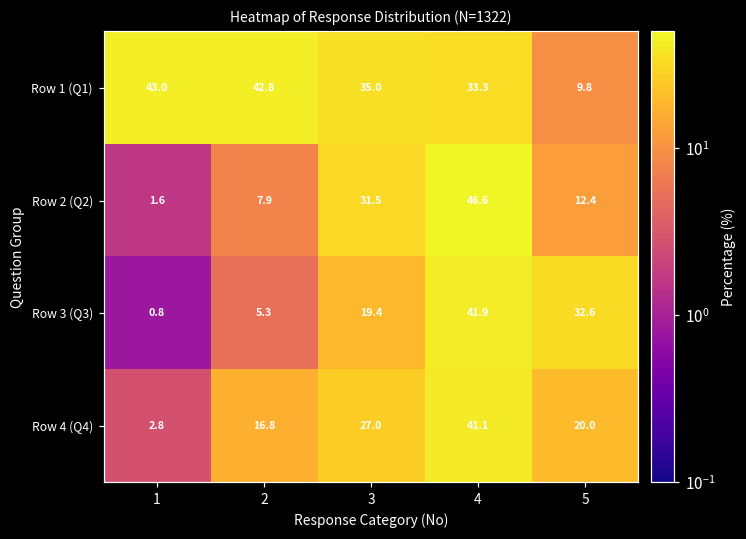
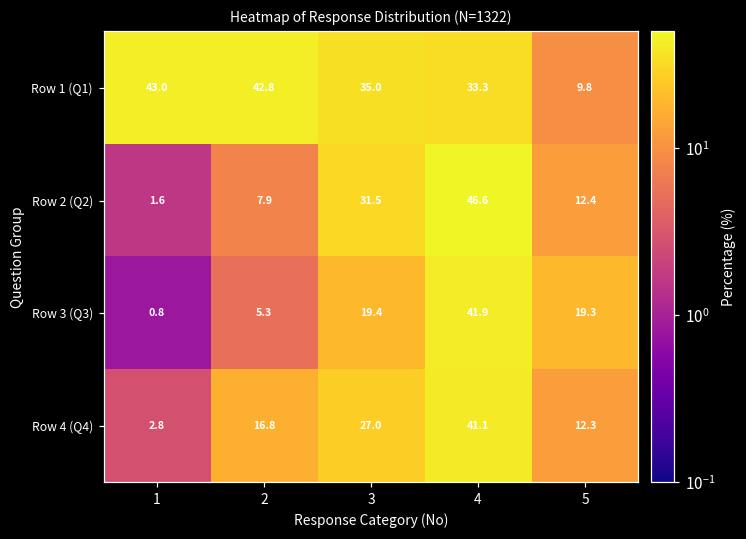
Row 3 (Q3), 5: 32.6 -> 19.3
Row 4 (Q4), 5: 20.0 -> 12.3
